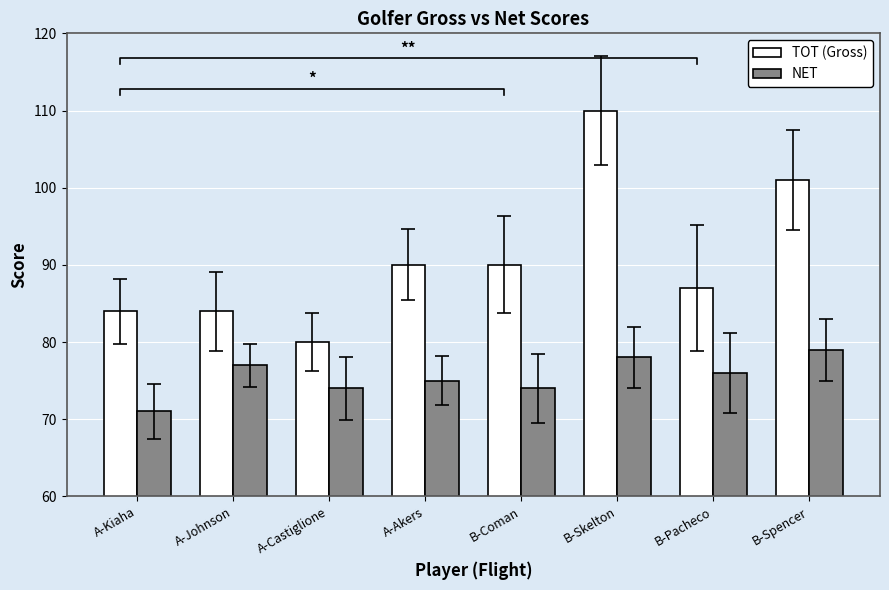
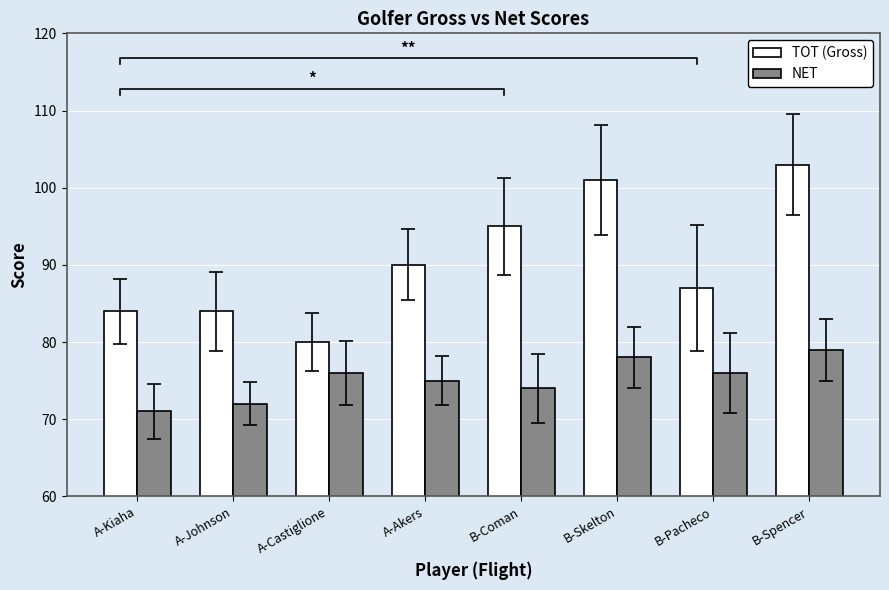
NET, A-Johnson: 77 -> 72
NET, A-Castiglione: 74 -> 76
TOT (Gross), B-Coman: 90 -> 95
TOT (Gross), B-Skelton: 110 -> 101
TOT (Gross), B-Spencer: 101 -> 103
